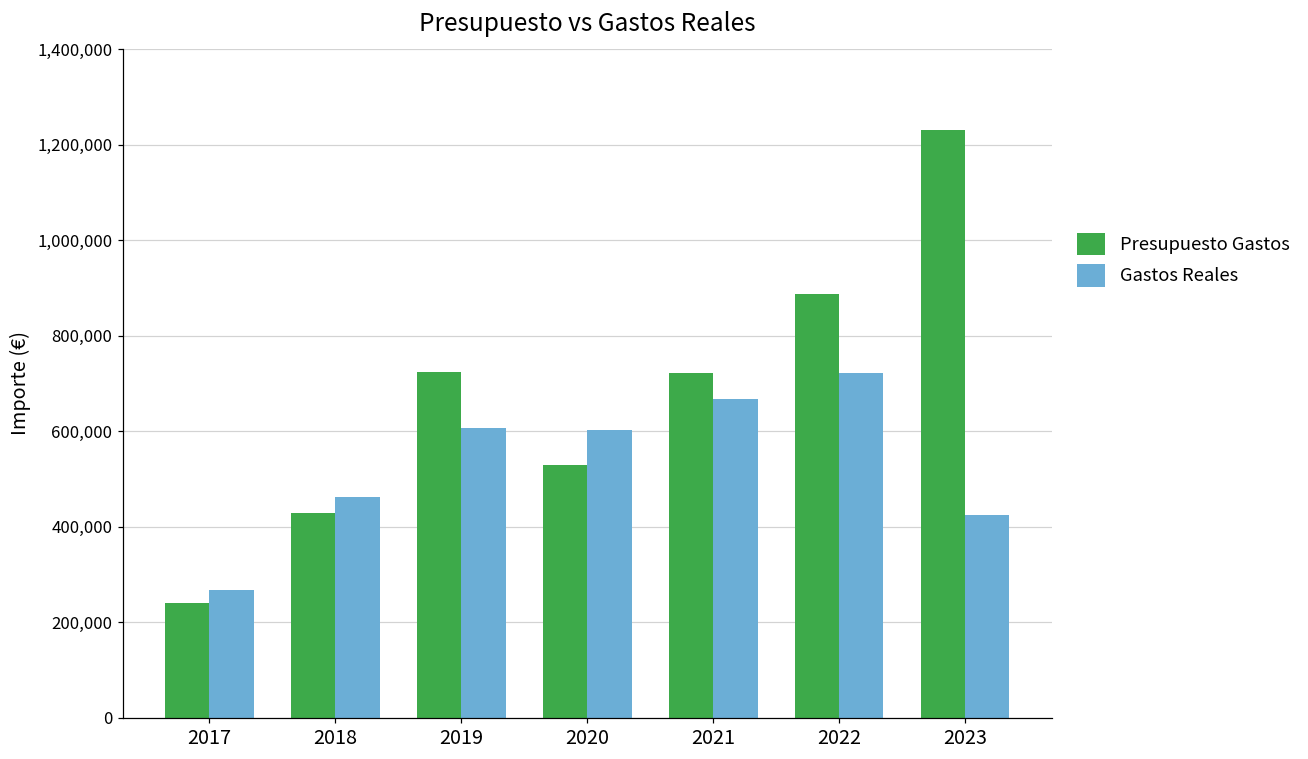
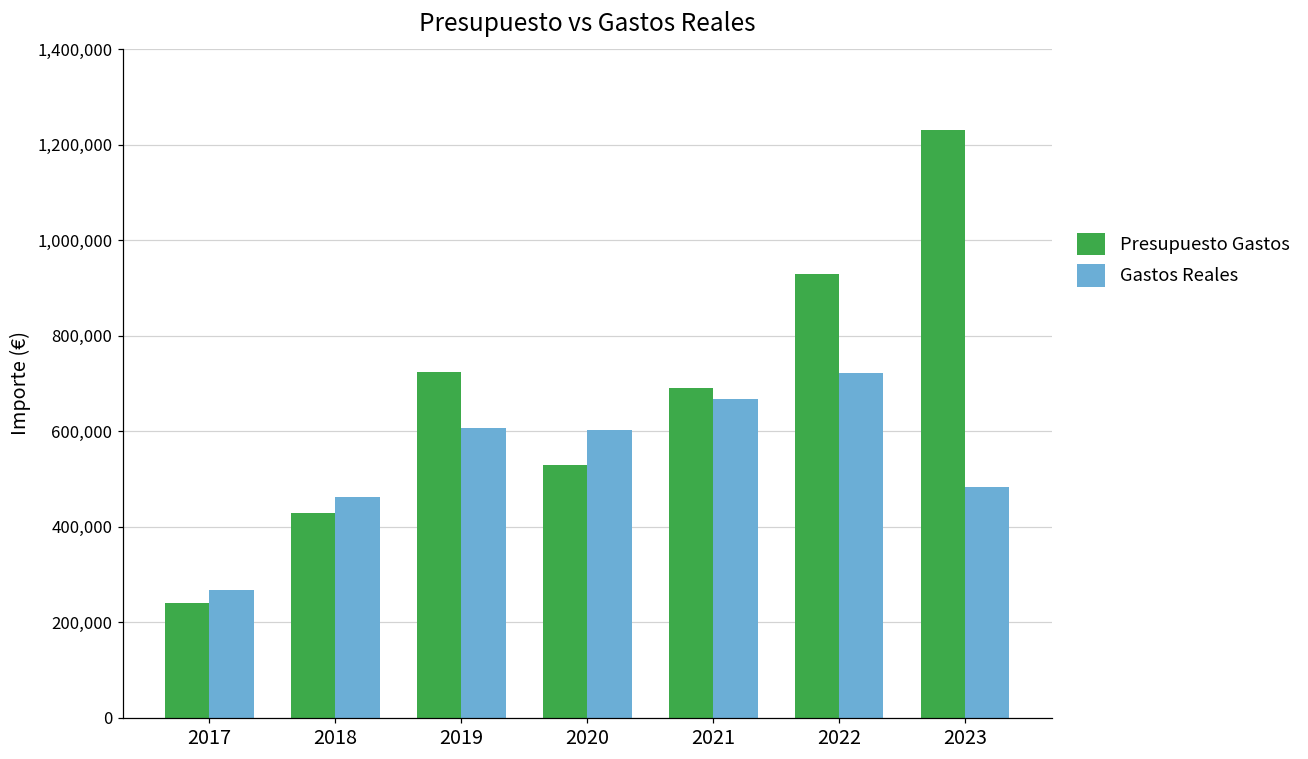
Presupuesto Gastos, 2021: 720,000 -> 690,000
Presupuesto Gastos, 2022: 890,000 -> 930,000
Gastos Reales, 2023: 420,000 -> 480,000
